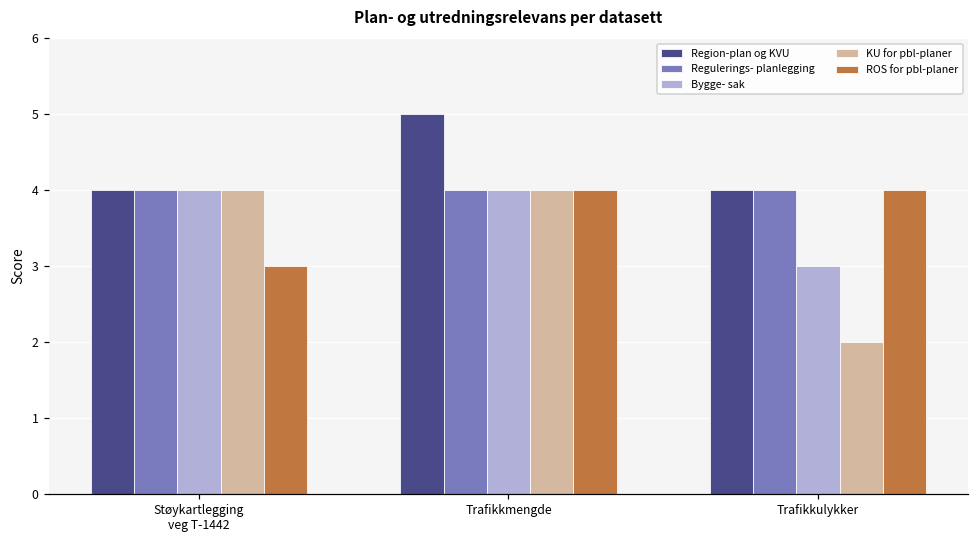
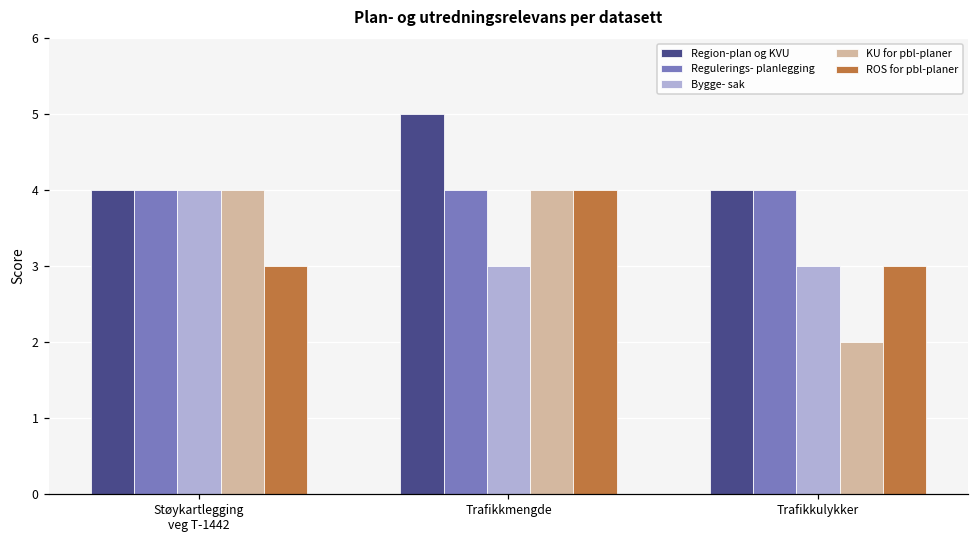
Bygge- sak, Trafikkmengde: 4 -> 3
ROS for pbl-planer, Trafikkulykker: 4 -> 3
